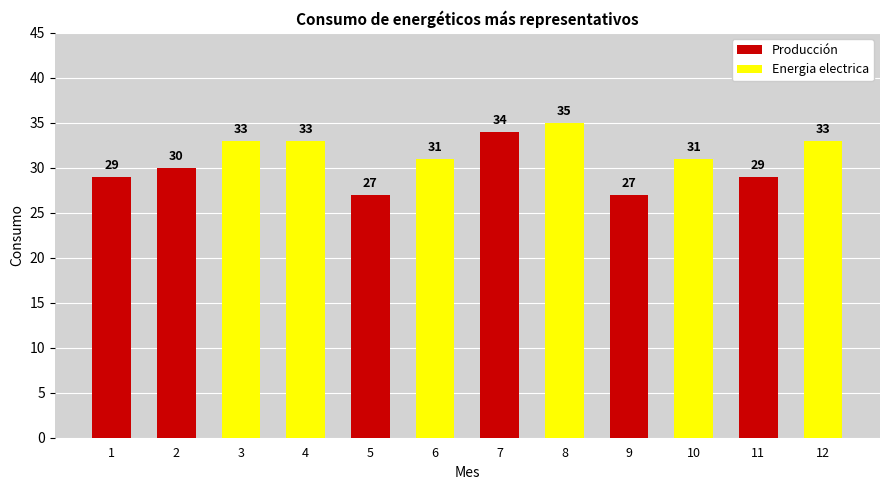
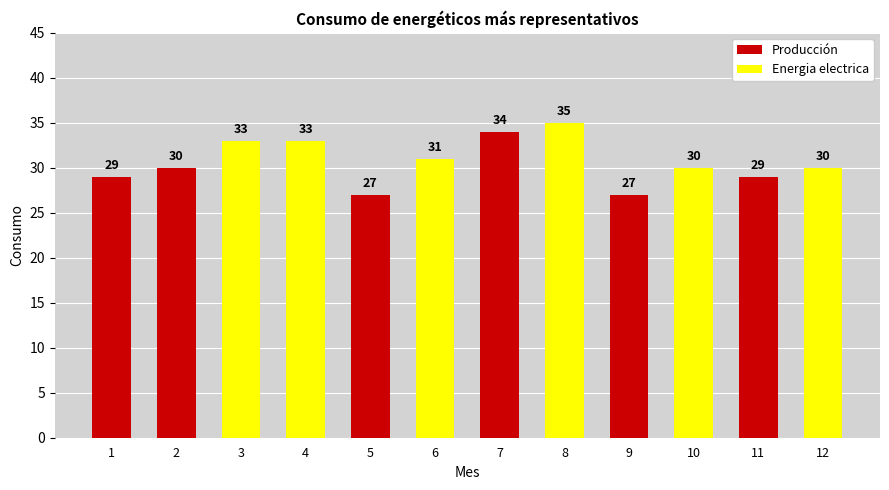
10: 31 -> 30
12: 33 -> 30
